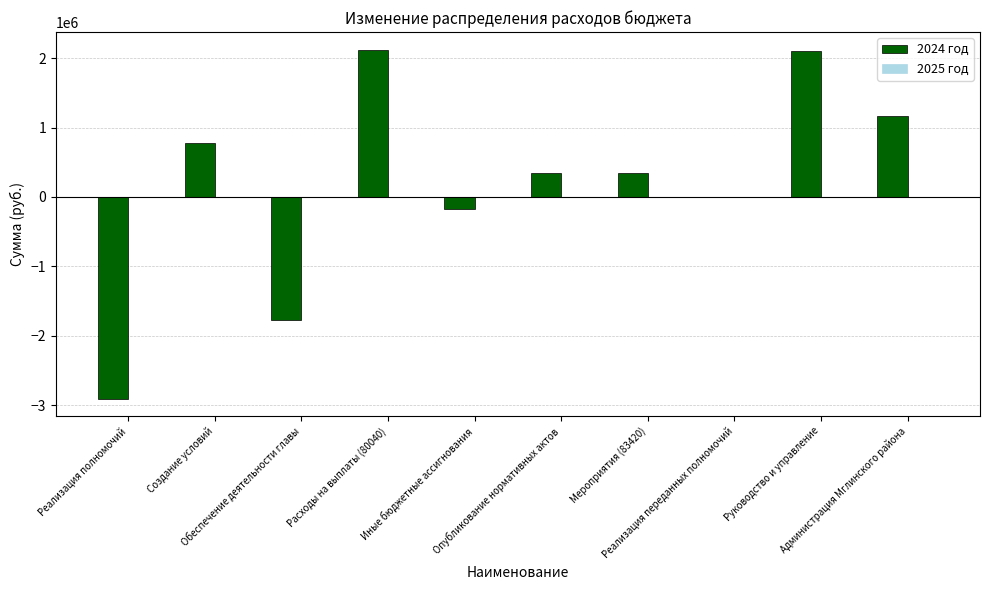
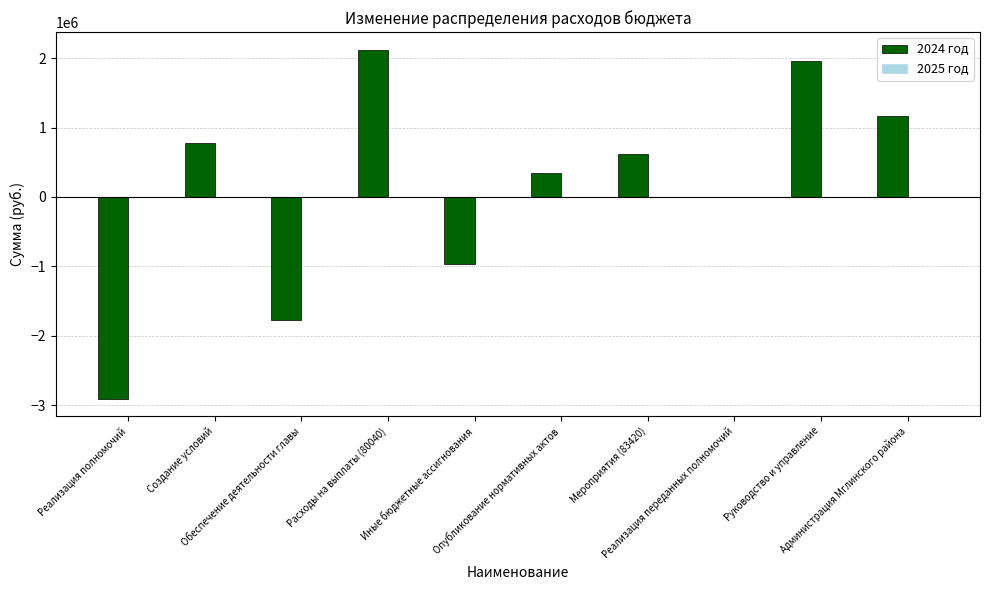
2024 год, Иные бюджетные ассигнования: -200000 -> -1000000
2024 год, Мероприятия (83420): 300000 -> 600000
2024 год, Руководство и управление: 2100000 -> 2000000
